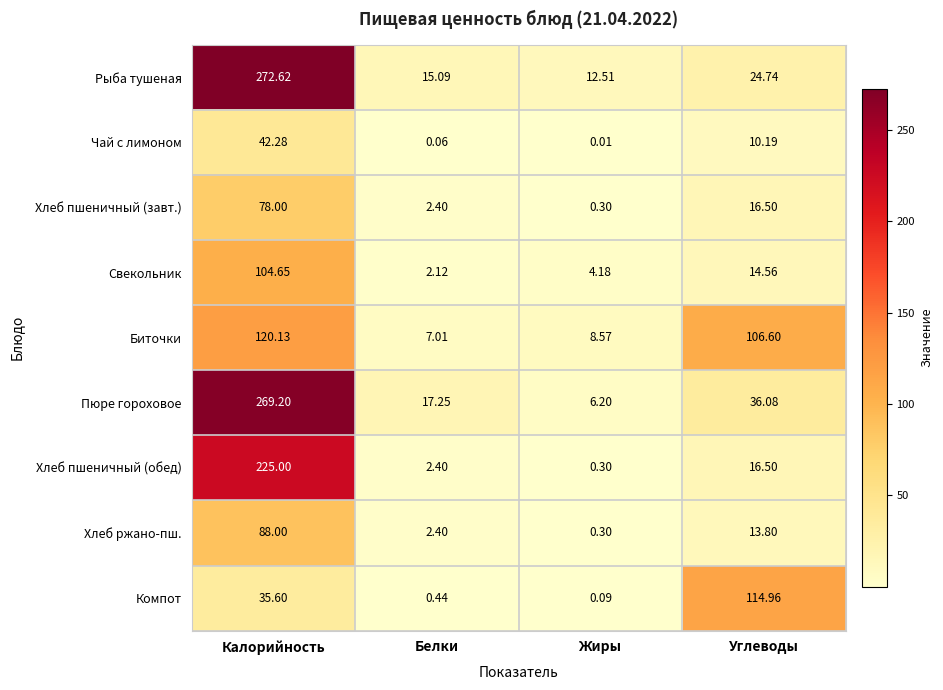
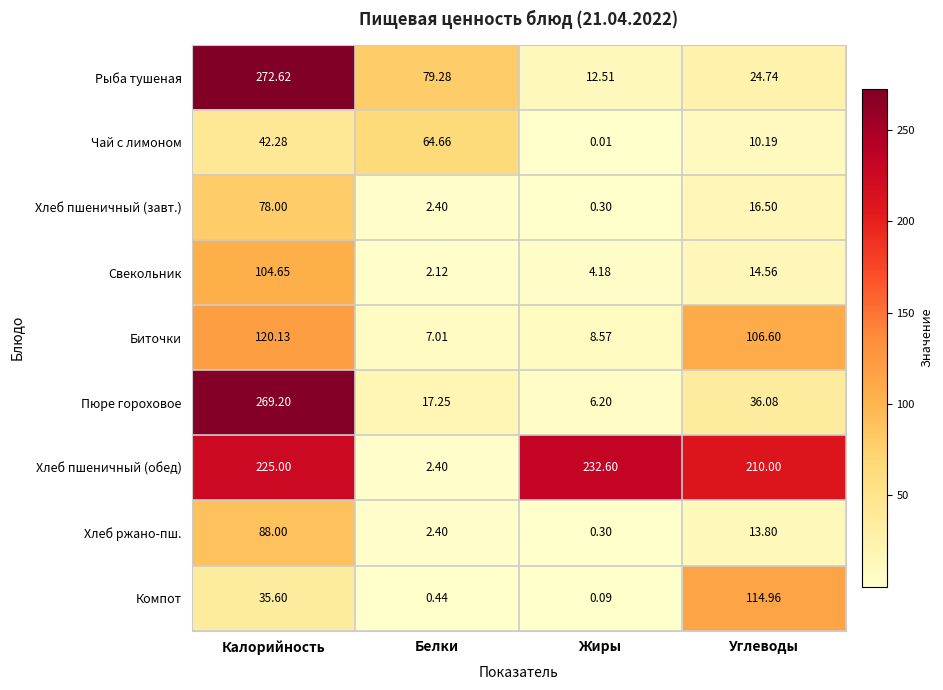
Рыба тушеная, Белки: 15.09 -> 79.28
Чай с лимоном, Белки: 0.06 -> 64.66
Хлеб пшеничный (обед), Жиры: 0.30 -> 232.60
Хлеб пшеничный (обед), Углеводы: 16.50 -> 210.00
